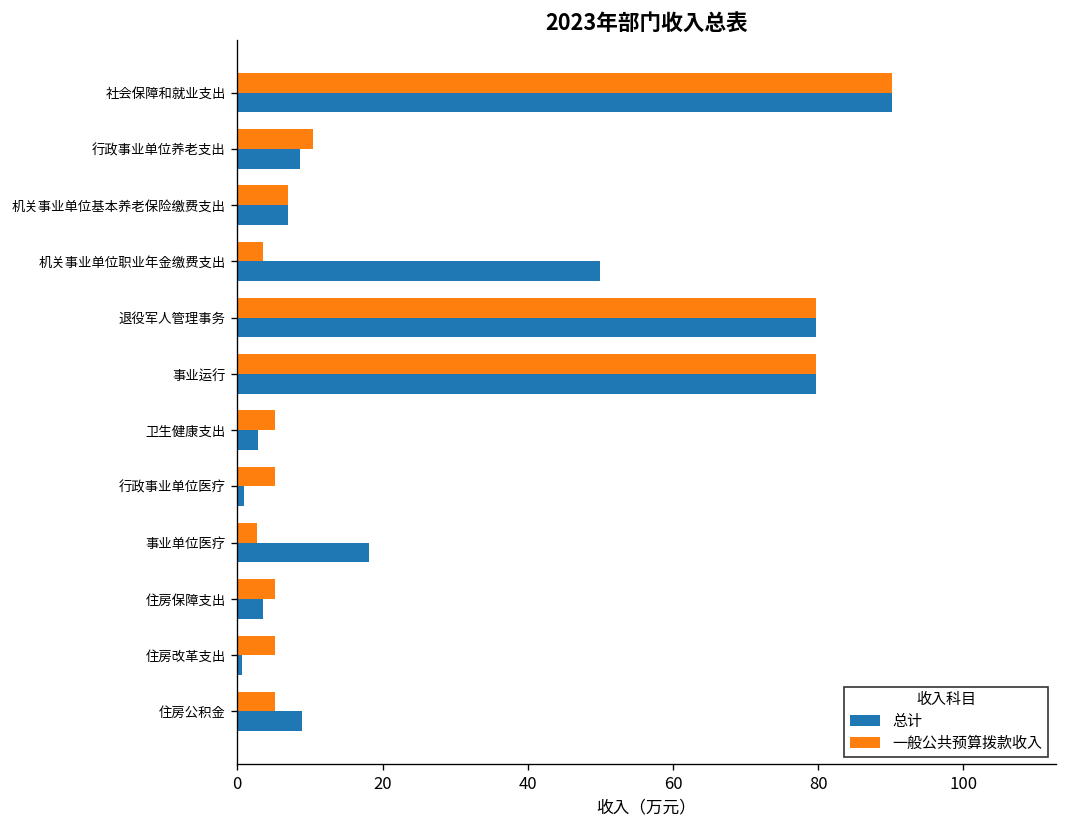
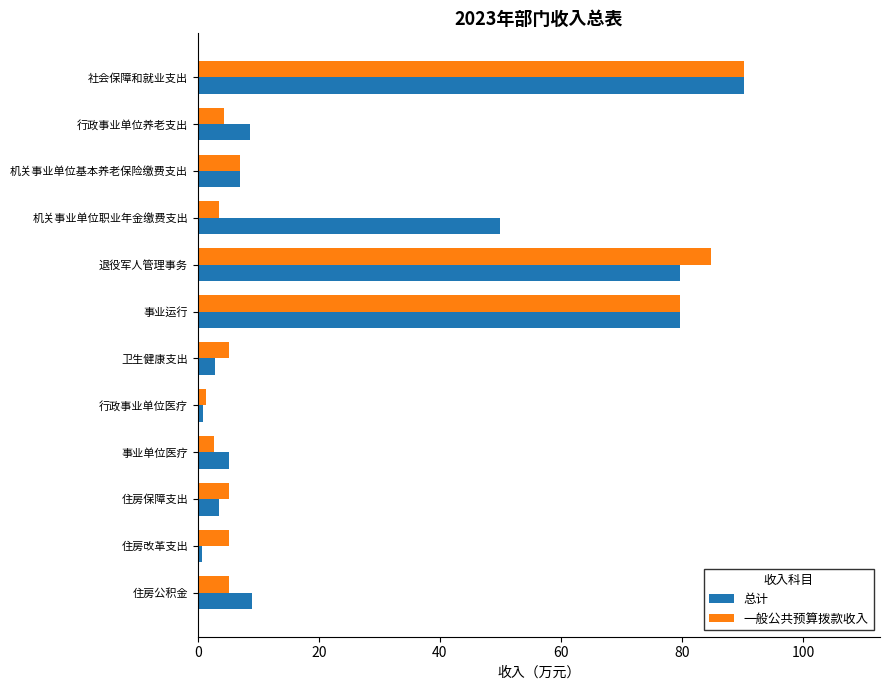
一般公共预算拨款收入, 行政事业单位养老支出: 10 -> 4
一般公共预算拨款收入, 退役军人管理事务: 80 -> 85
一般公共预算拨款收入, 行政事业单位医疗: 5 -> 1
总计, 事业单位医疗: 18 -> 5
